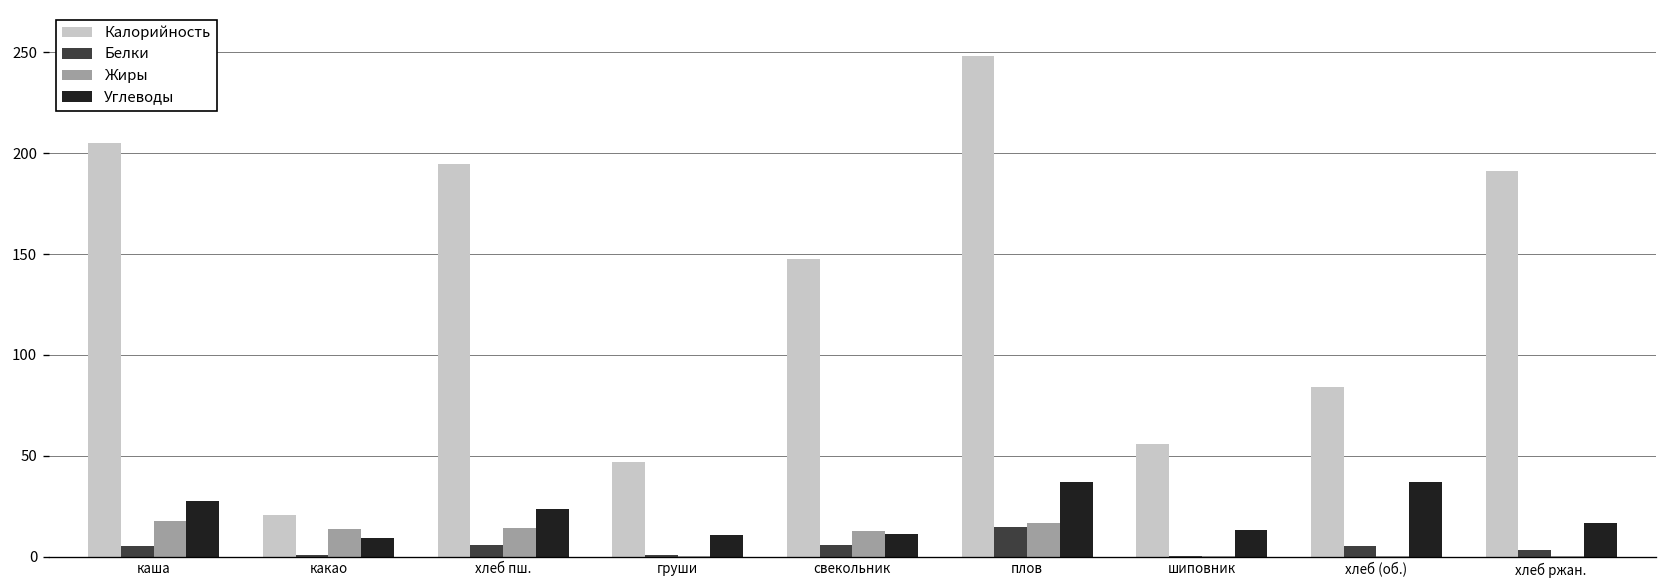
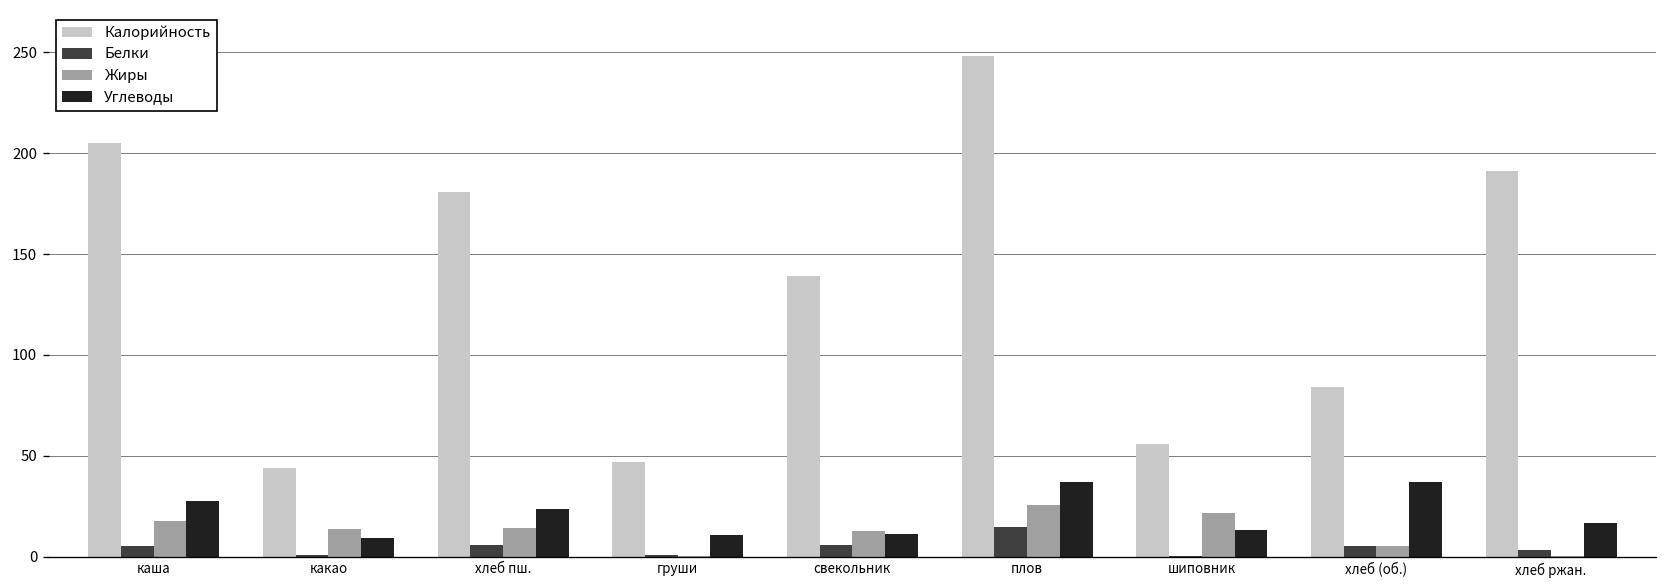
Калорийность, какао: 21 -> 44
Калорийность, хлеб пш.: 195 -> 181
Калорийность, свекольник: 148 -> 139
Жиры, плов: 17 -> 26
Жиры, шиповник: 0 -> 22
Жиры, хлеб (об.): 0 -> 5
